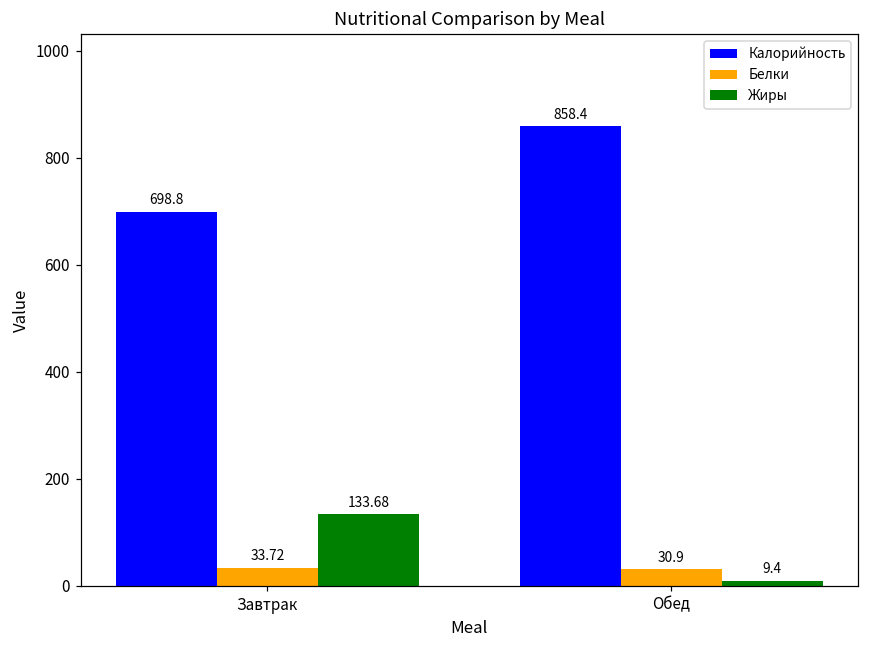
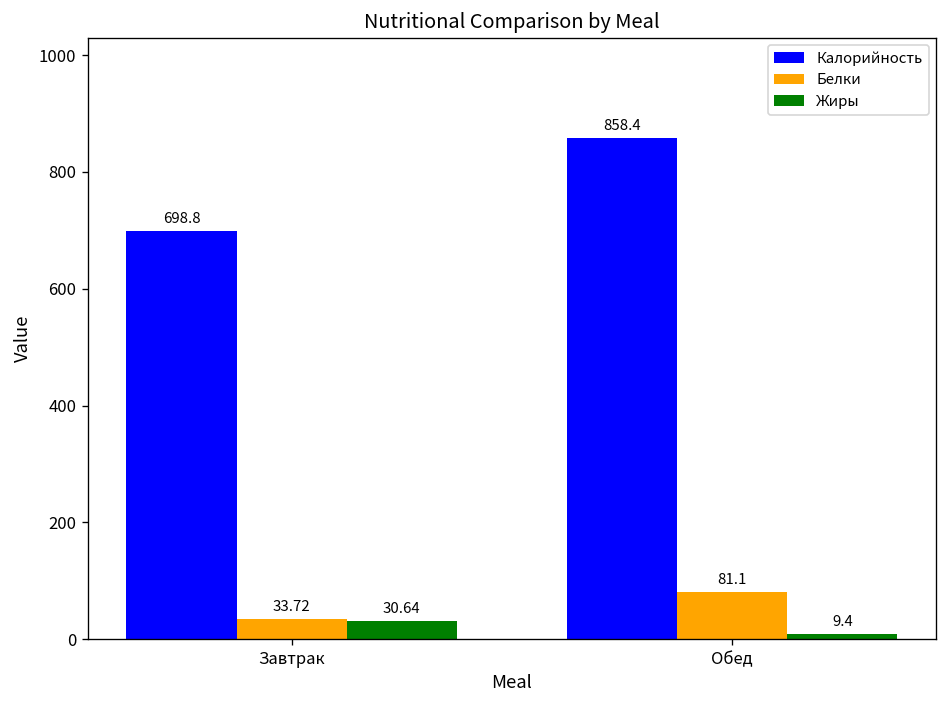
Жиры, Завтрак: 133.68 -> 30.64
Белки, Обед: 30.9 -> 81.1
